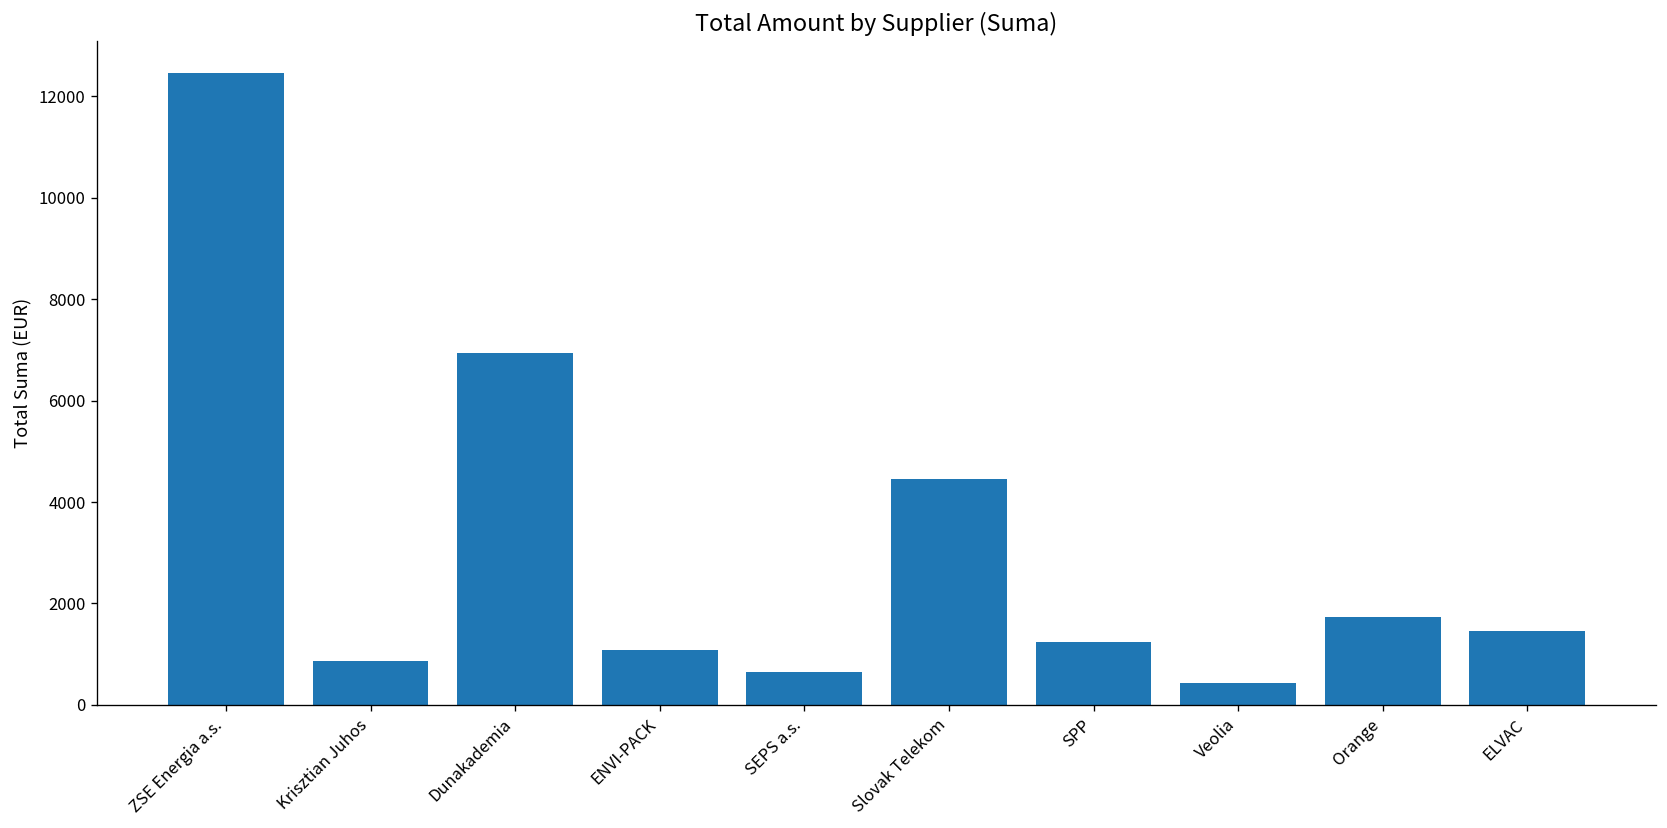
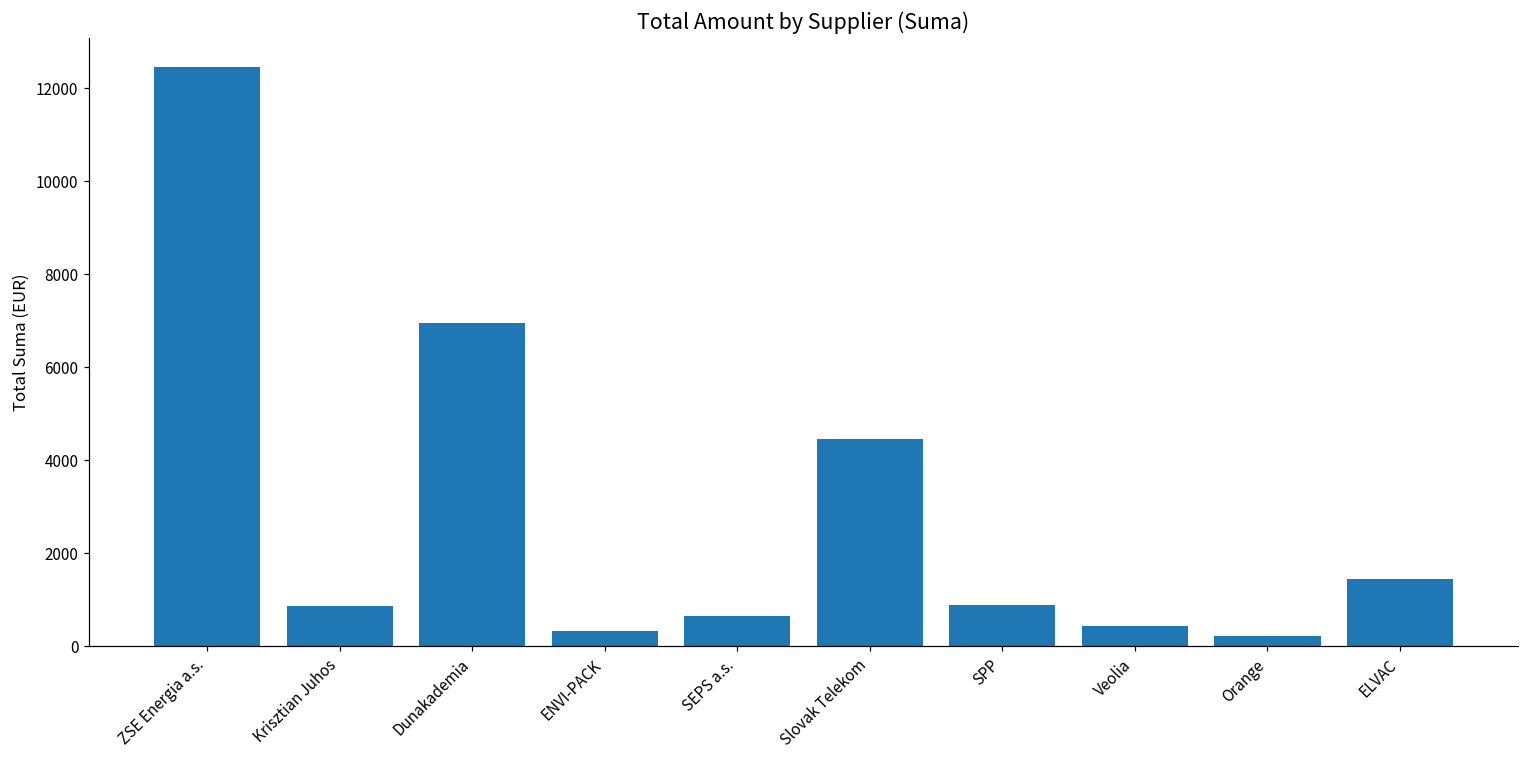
ENVI-PACK: 1100 -> 300
SPP: 1300 -> 900
Orange: 1700 -> 200
